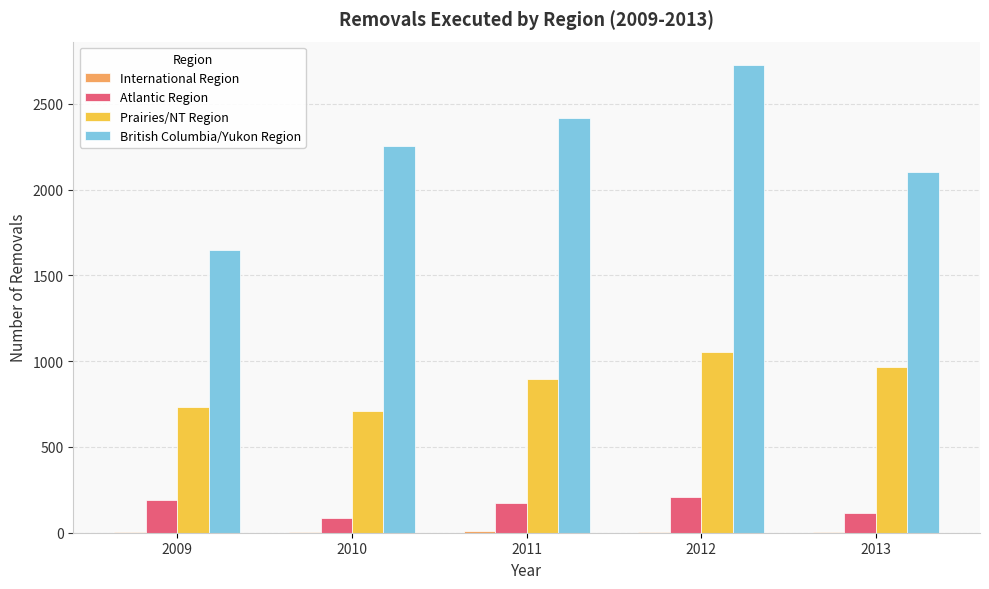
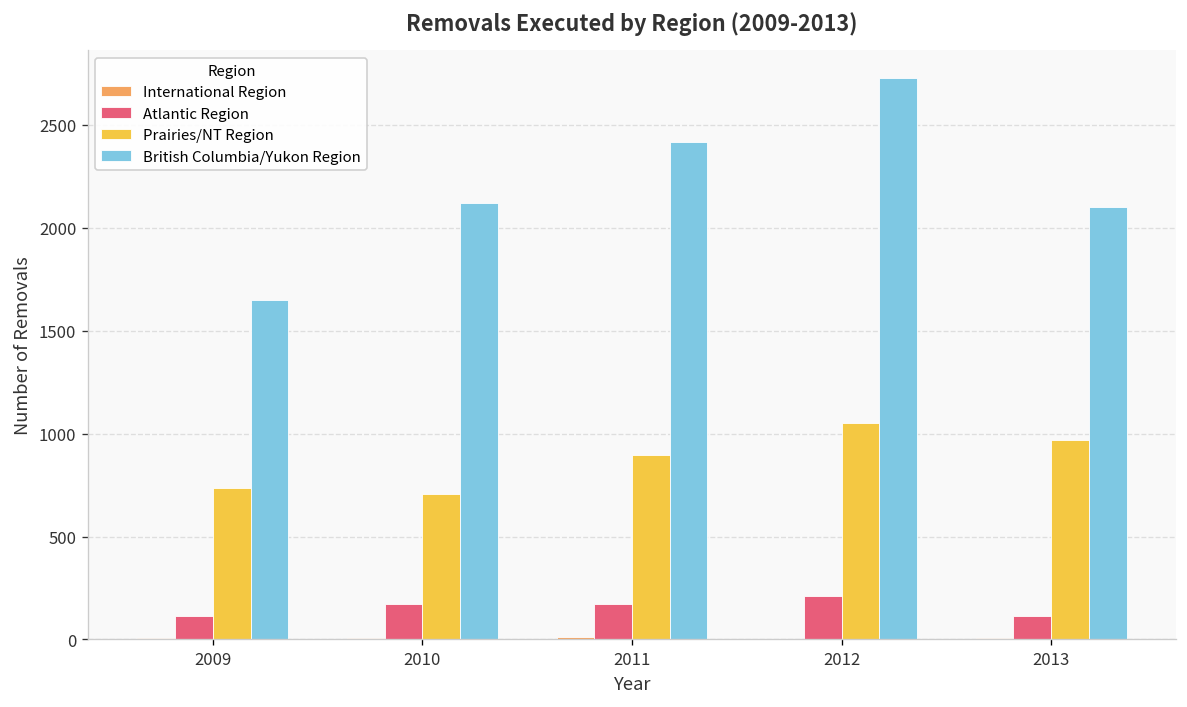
Atlantic Region, 2009: 190 -> 110
Atlantic Region, 2010: 90 -> 170
British Columbia/Yukon Region, 2010: 2250 -> 2120
